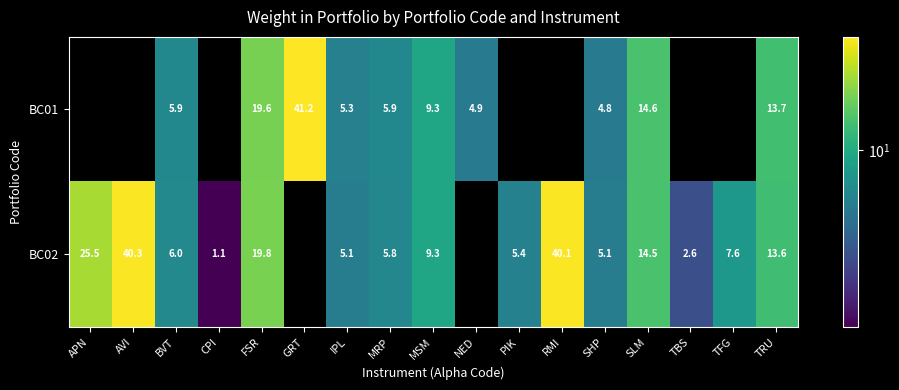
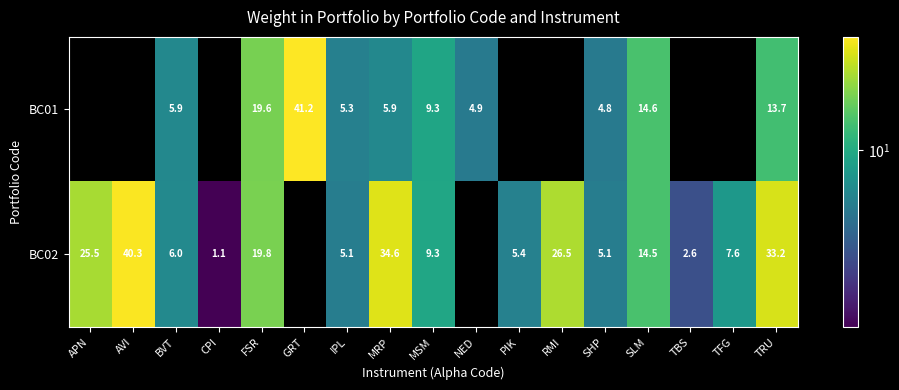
BC02, MRP: 5.8 -> 34.6
BC02, RMI: 40.1 -> 26.5
BC02, TRU: 13.6 -> 33.2
